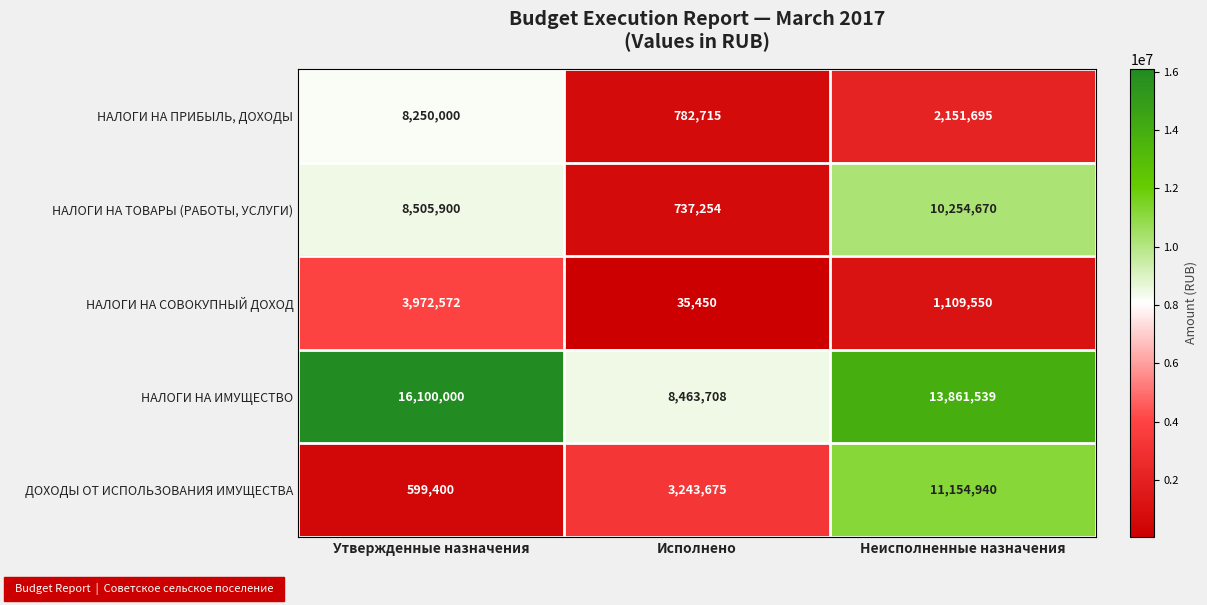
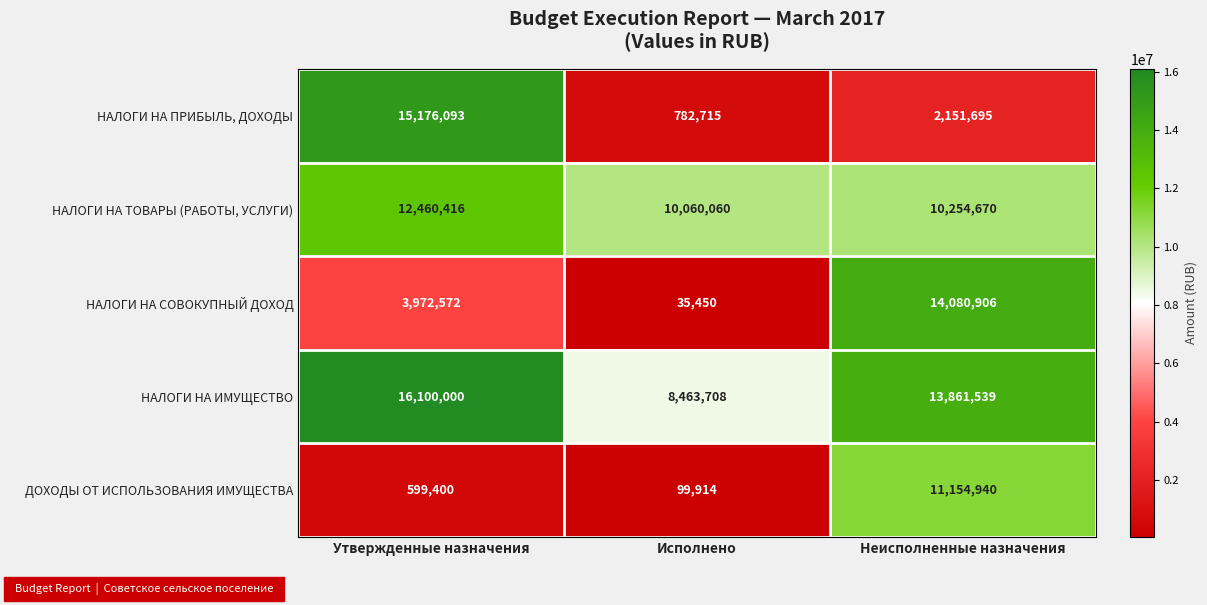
НАЛОГИ НА ПРИБЫЛЬ, ДОХОДЫ, Утвержденные назначения: 8,250,000 -> 15,176,093
НАЛОГИ НА ТОВАРЫ (РАБОТЫ, УСЛУГИ), Утвержденные назначения: 8,505,900 -> 12,460,416
НАЛОГИ НА ТОВАРЫ (РАБОТЫ, УСЛУГИ), Исполнено: 737,254 -> 10,060,060
НАЛОГИ НА СОВОКУПНЫЙ ДОХОД, Неисполненные назначения: 1,109,550 -> 14,080,906
ДОХОДЫ ОТ ИСПОЛЬЗОВАНИЯ ИМУЩЕСТВА, Исполнено: 3,243,675 -> 99,914
